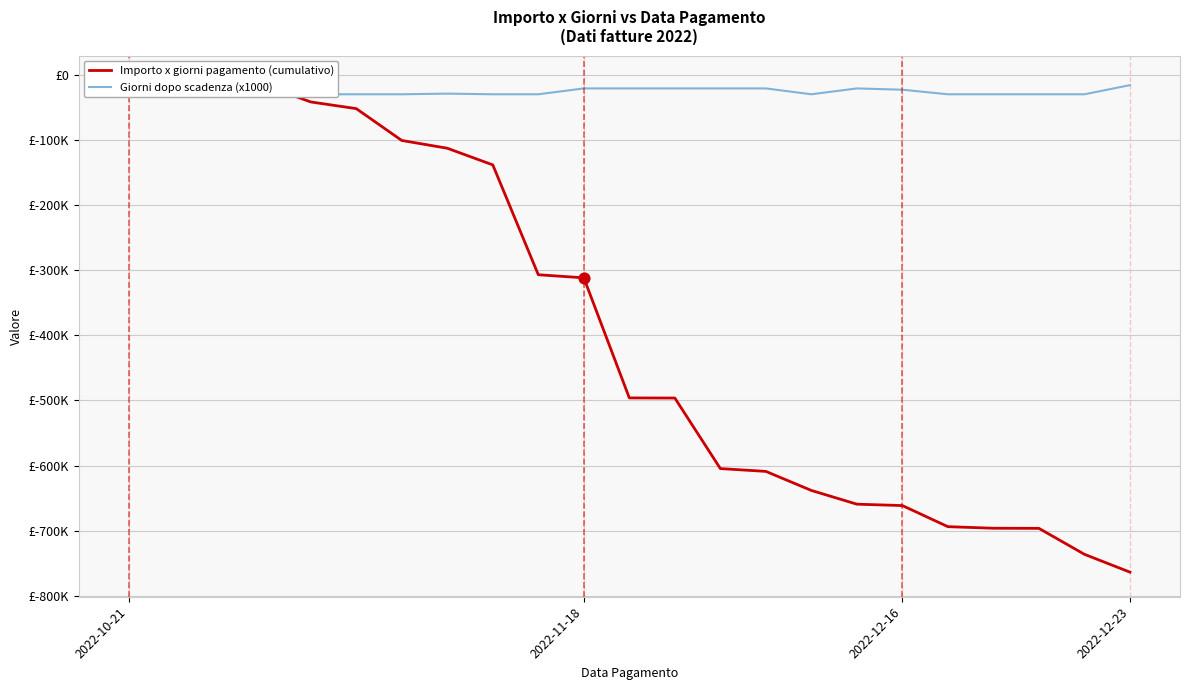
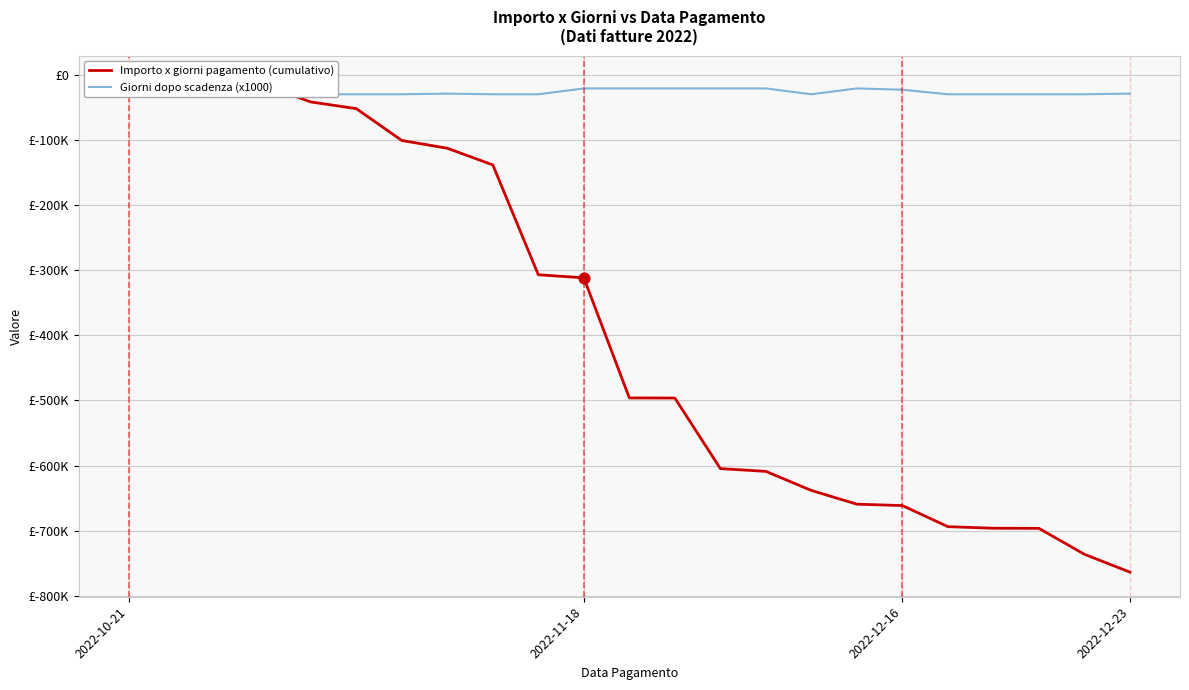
Giorni dopo scadenza (x1000), 2022-12-23: £-20000 -> £-30000
